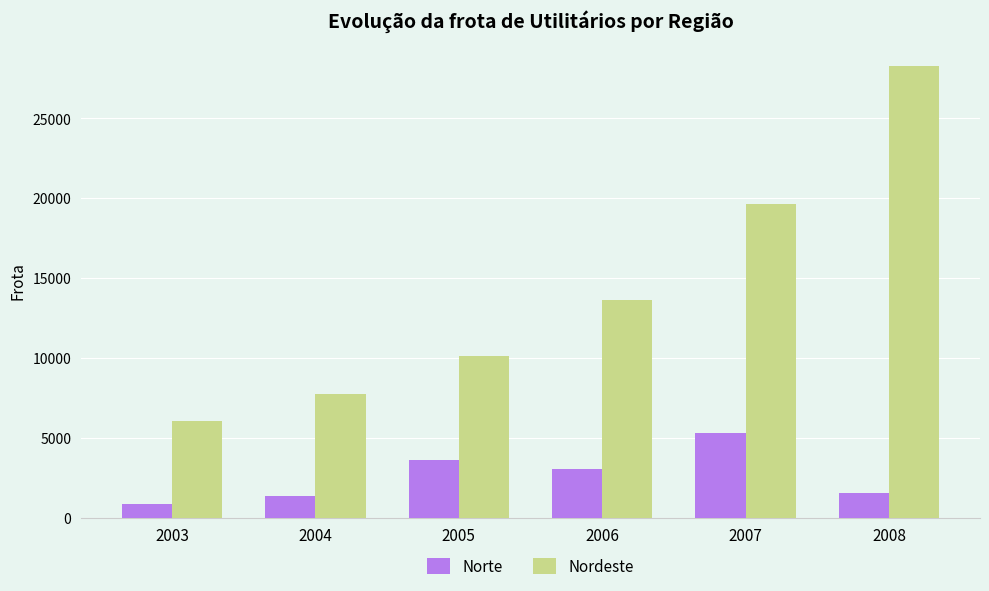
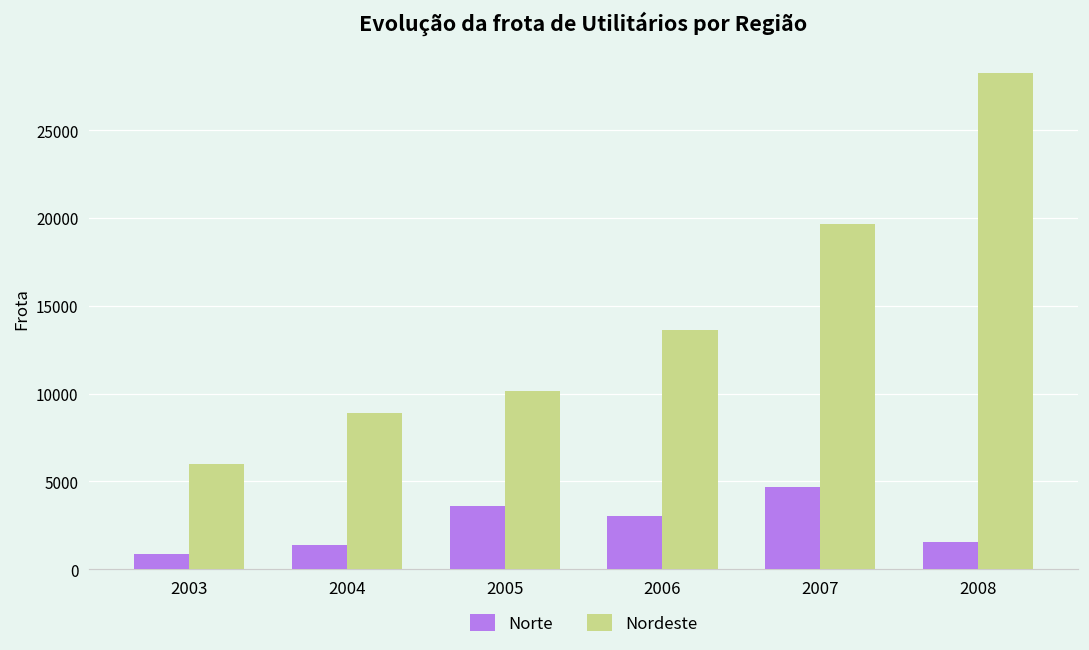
Nordeste, 2004: 7800 -> 8900
Norte, 2007: 5300 -> 4700
